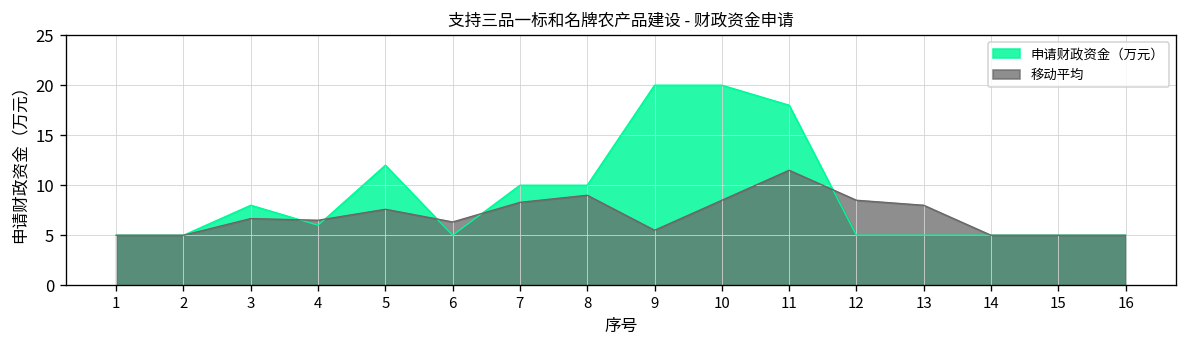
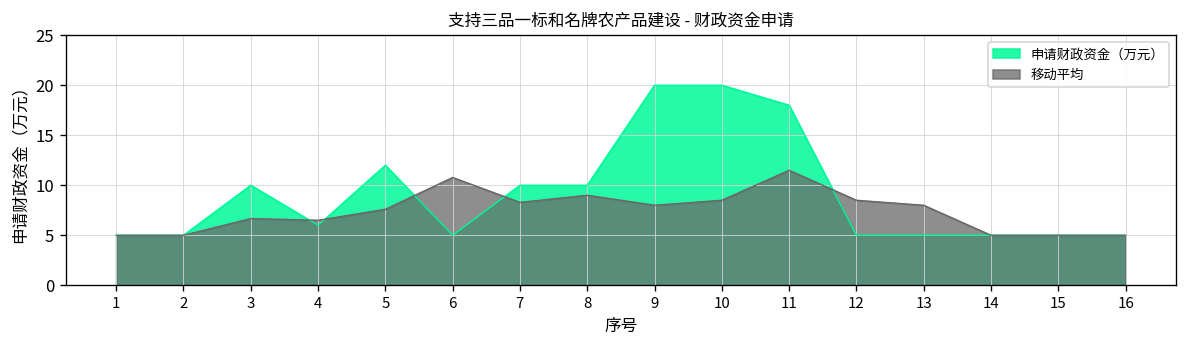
申请财政资金（万元）, 3: 8 -> 10
移动平均, 6: 6 -> 11
移动平均, 9: 6 -> 8
